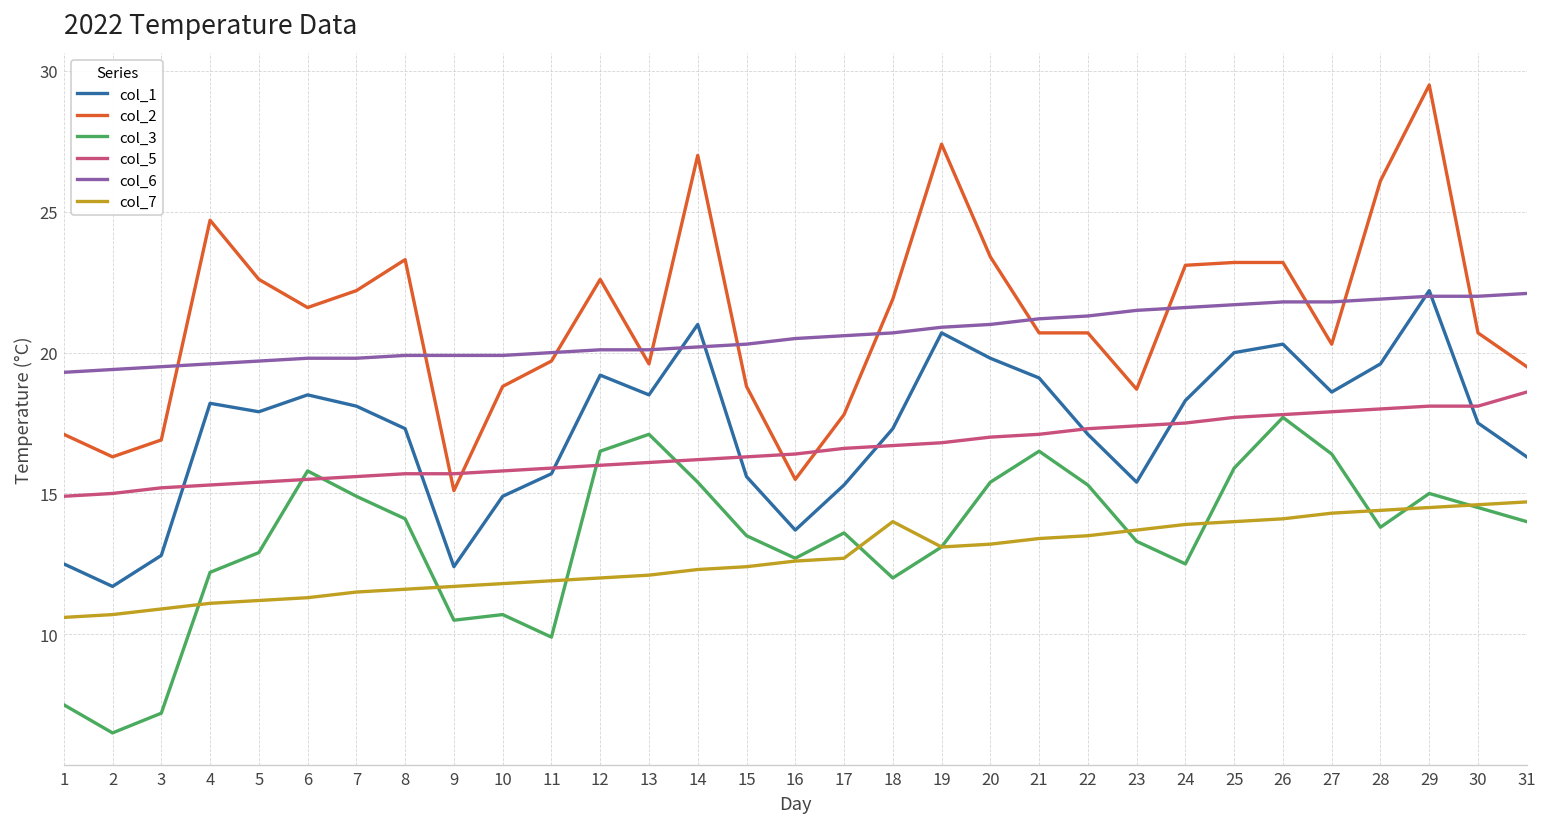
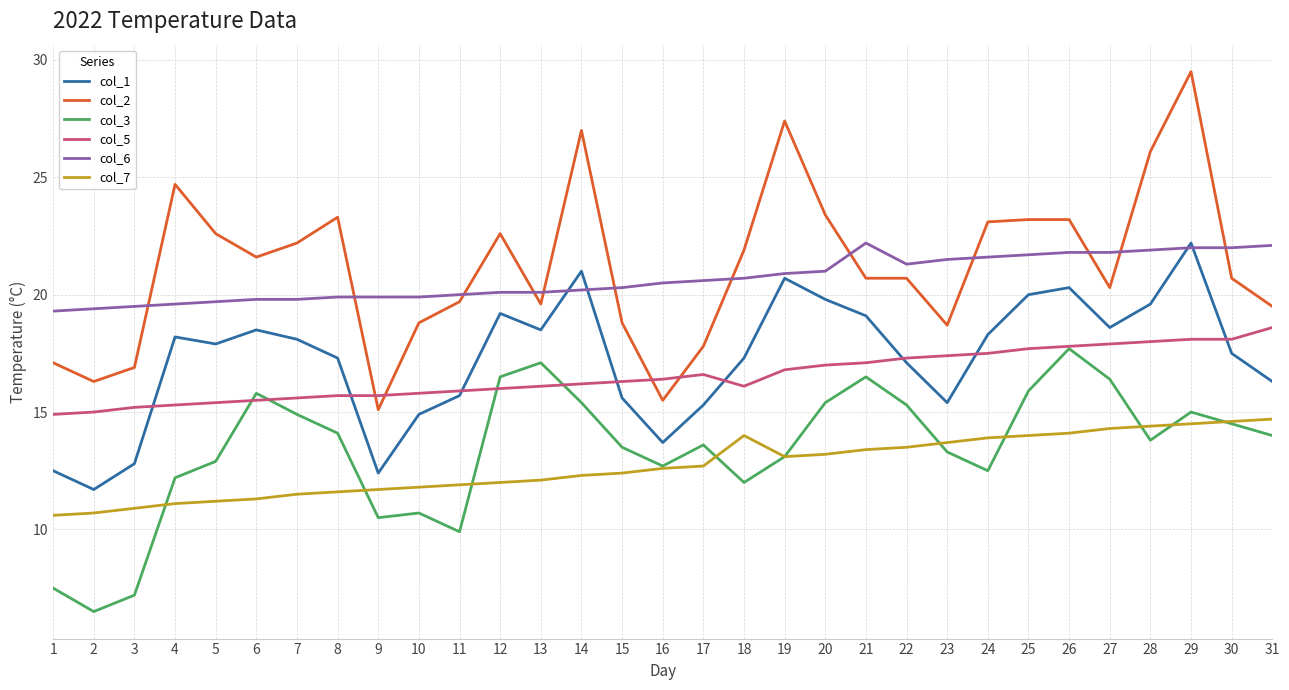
col_5, 18: 16.7 -> 16.1
col_6, 21: 21.2 -> 22.2
